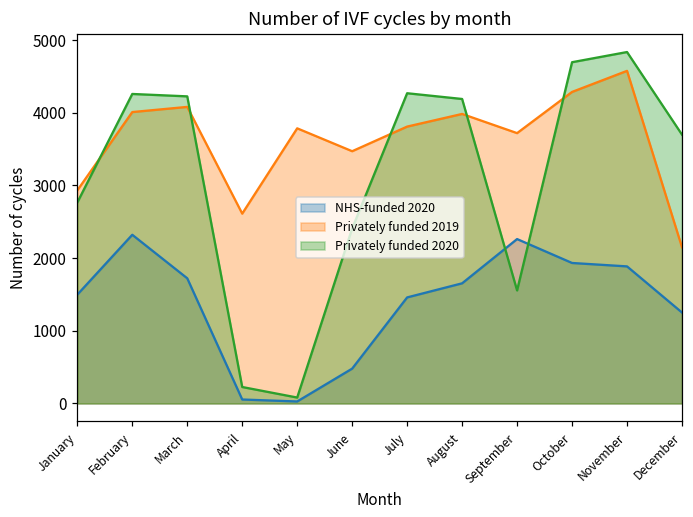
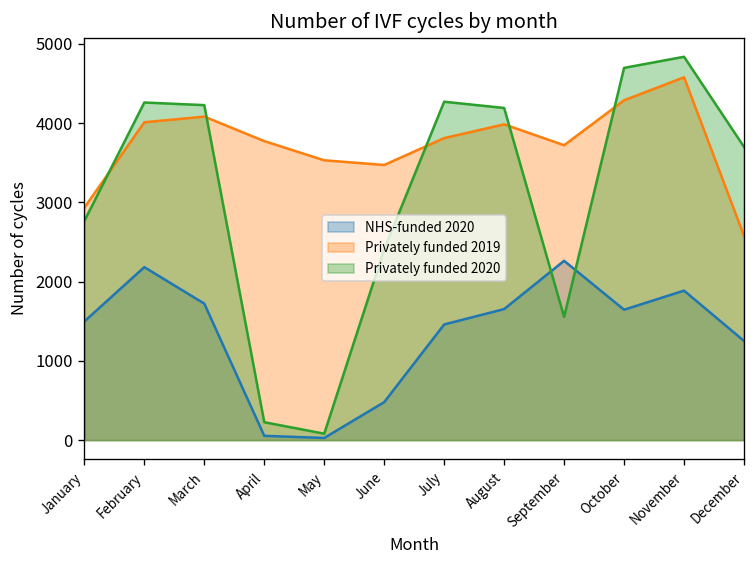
NHS-funded 2020, February: 2300 -> 2200
Privately funded 2019, April: 2600 -> 3800
Privately funded 2019, May: 3800 -> 3500
NHS-funded 2020, October: 1900 -> 1600
Privately funded 2019, December: 2100 -> 2600
